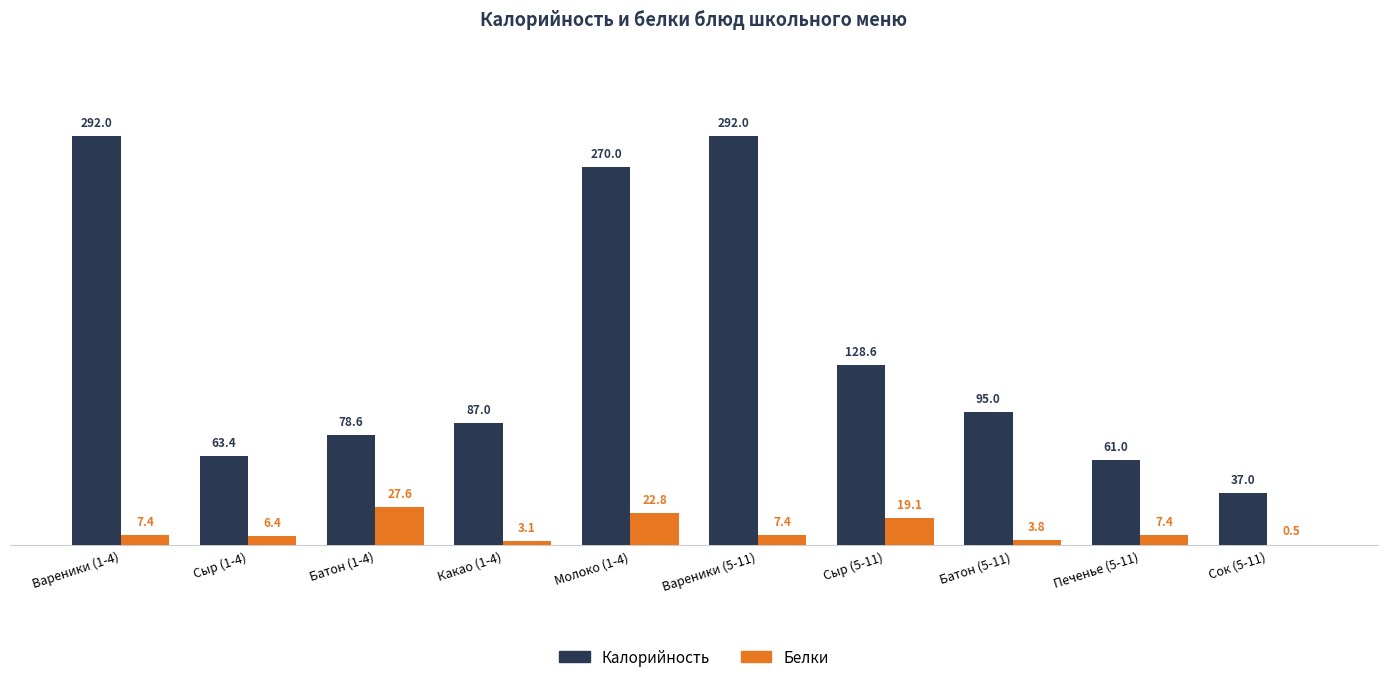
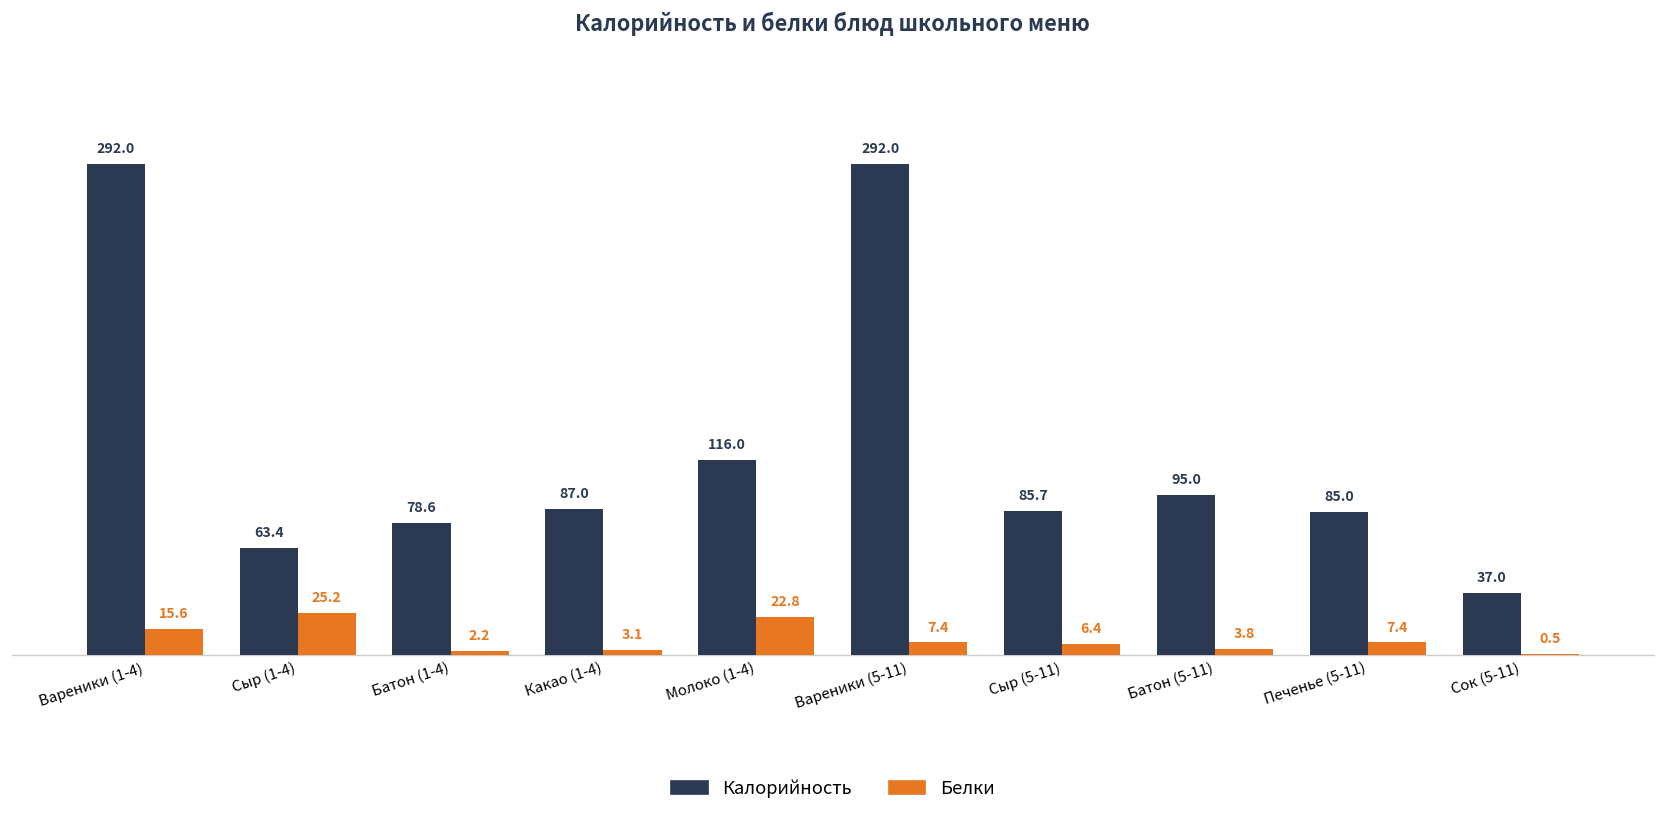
Белки, Вареники (1-4): 7.4 -> 15.6
Белки, Сыр (1-4): 6.4 -> 25.2
Белки, Батон (1-4): 27.6 -> 2.2
Калорийность, Молоко (1-4): 270.0 -> 116.0
Калорийность, Сыр (5-11): 128.6 -> 85.7
Белки, Сыр (5-11): 19.1 -> 6.4
Калорийность, Печенье (5-11): 61.0 -> 85.0
